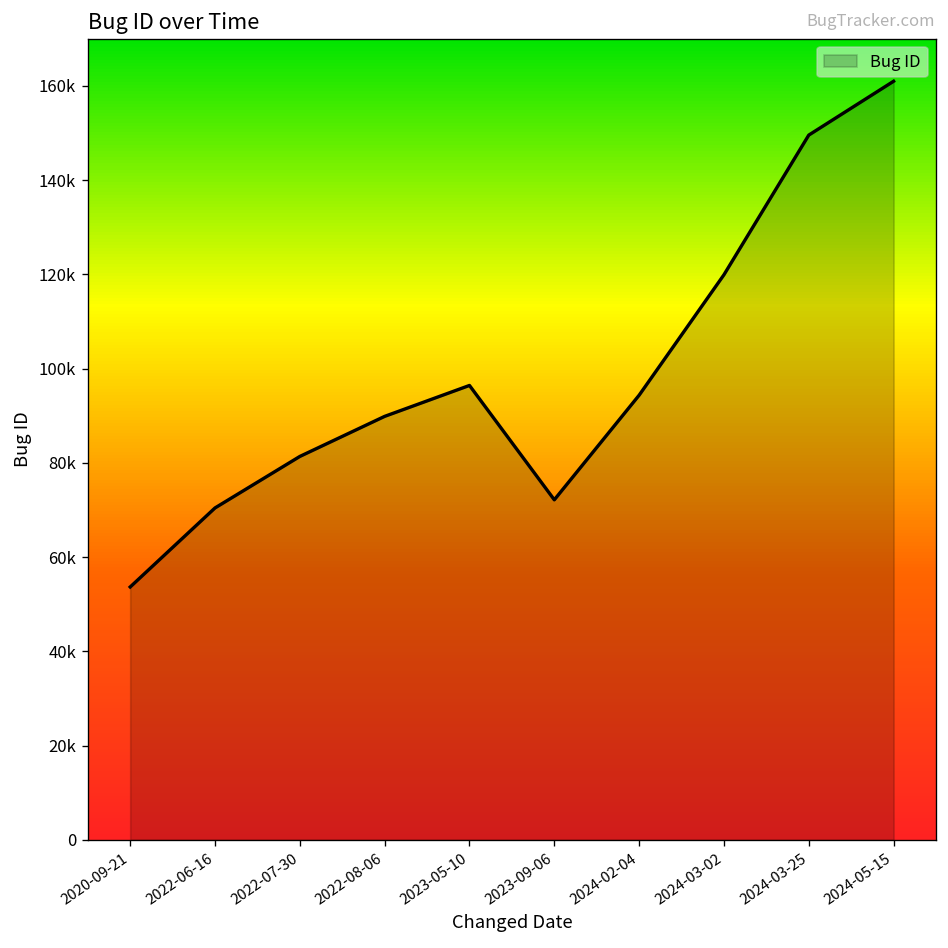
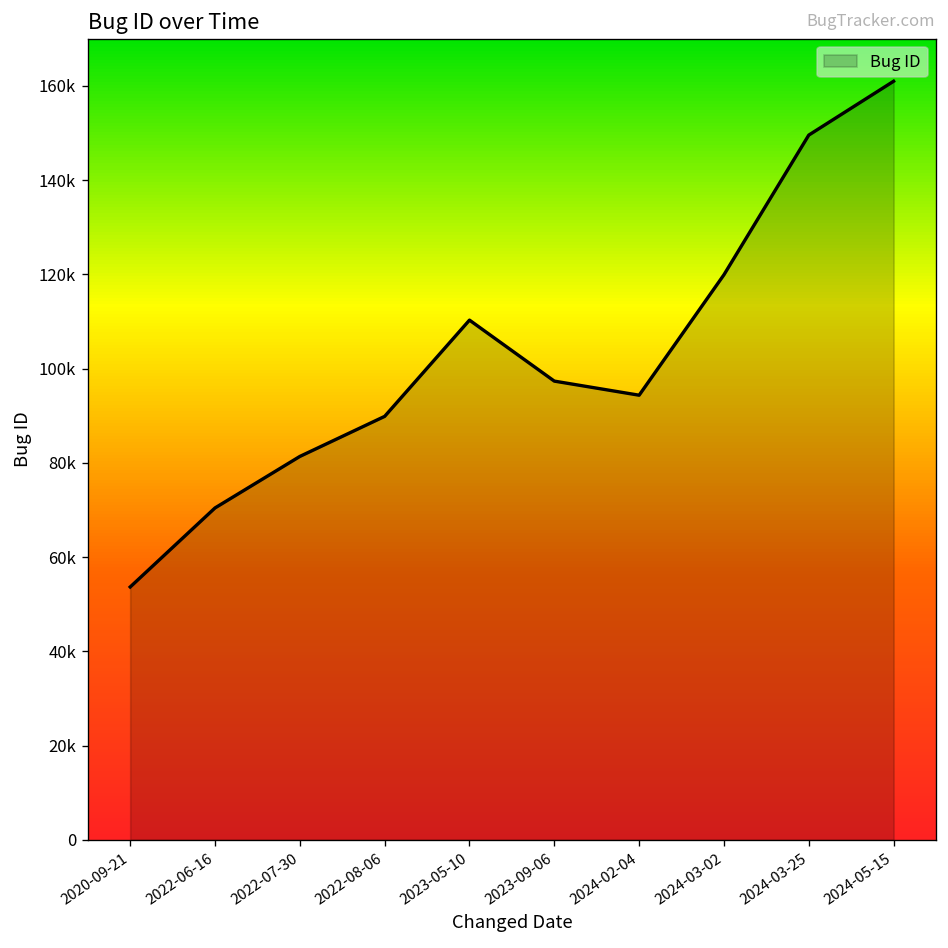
2023-05-10: 96000 -> 110000
2023-09-06: 72000 -> 97000
